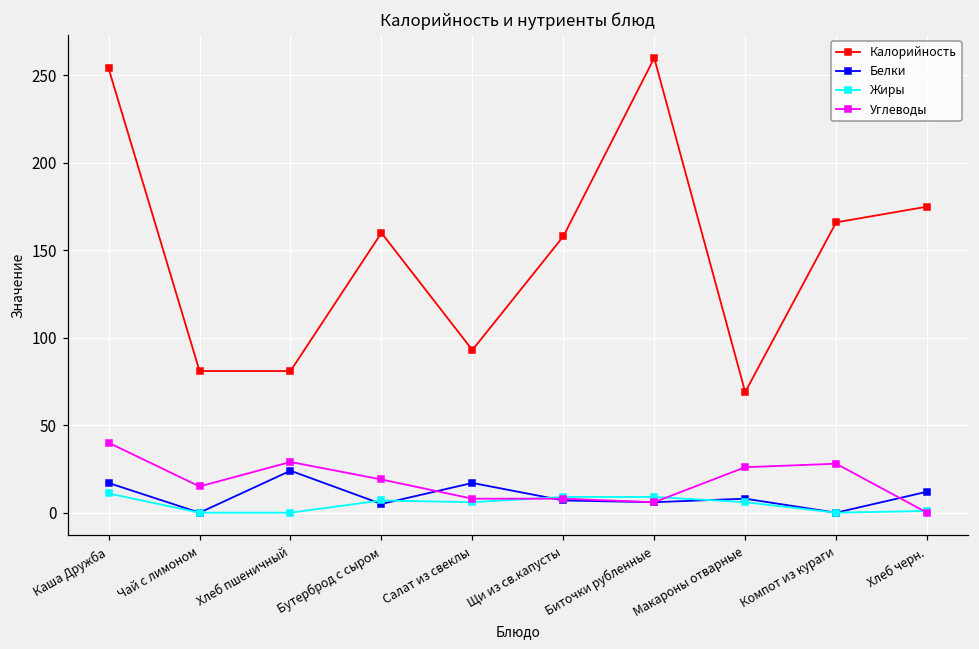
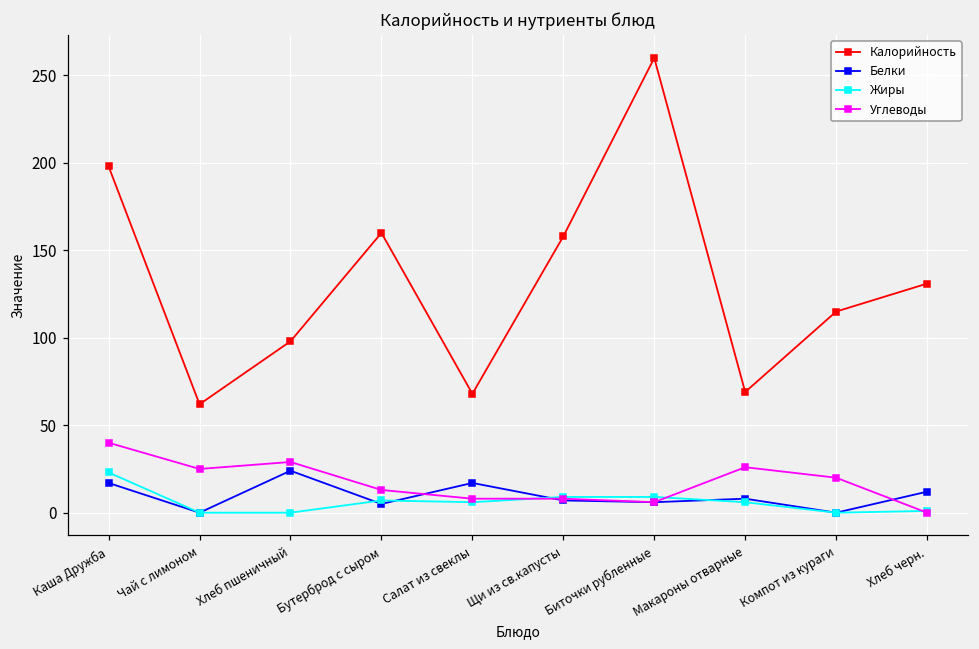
Калорийность, Каша Дружба: 254 -> 198
Жиры, Каша Дружба: 11 -> 23
Калорийность, Чай с лимоном: 81 -> 62
Углеводы, Чай с лимоном: 15 -> 25
Калорийность, Хлеб пшеничный: 81 -> 98
Углеводы, Бутерброд с сыром: 19 -> 13
Калорийность, Салат из свеклы: 93 -> 68
Калорийность, Компот из кураги: 166 -> 115
Углеводы, Компот из кураги: 28 -> 20
Калорийность, Хлеб черн.: 175 -> 131
